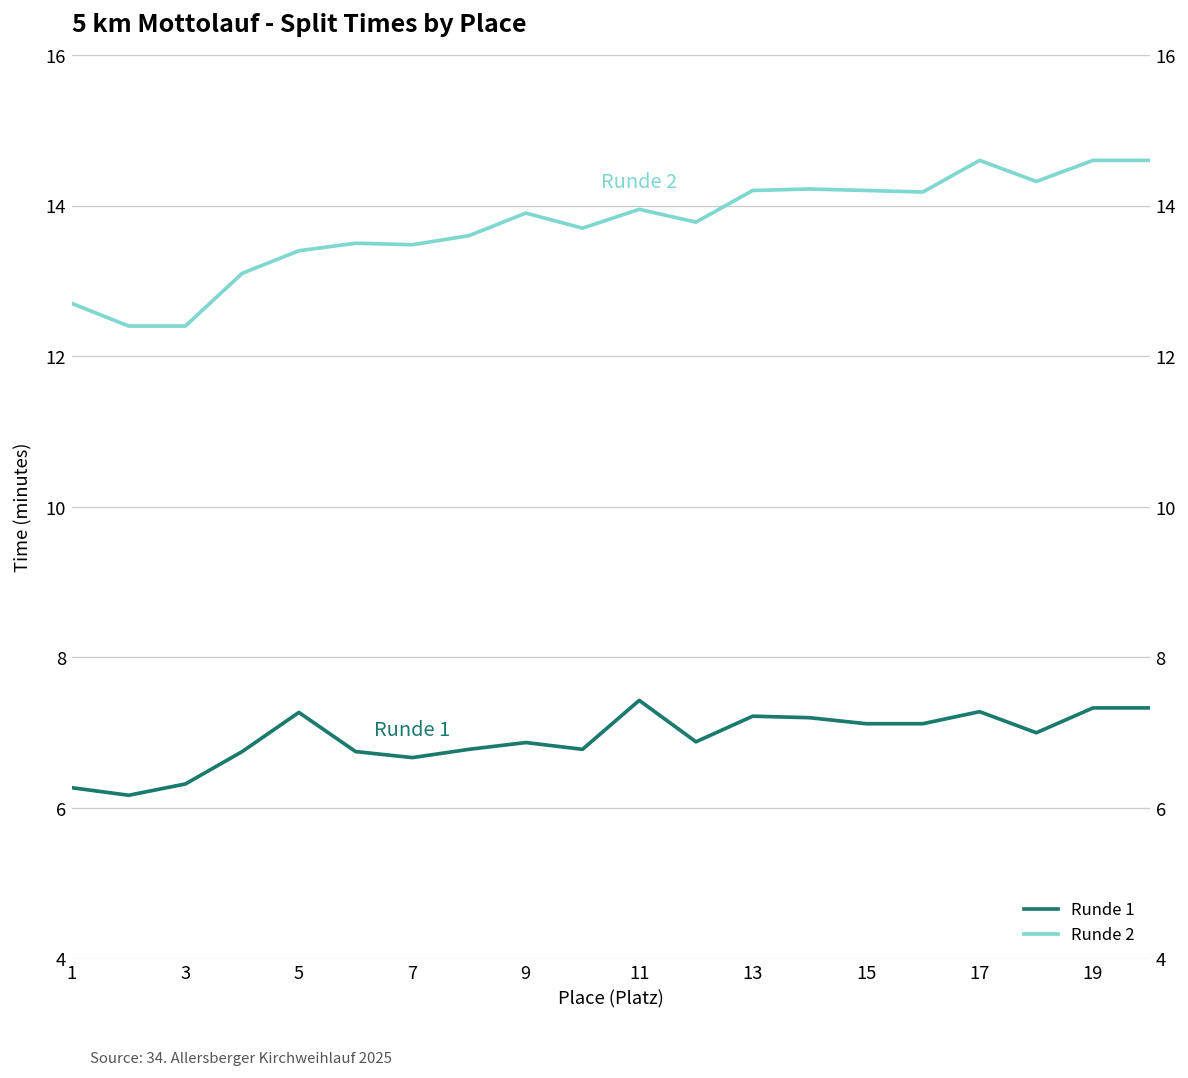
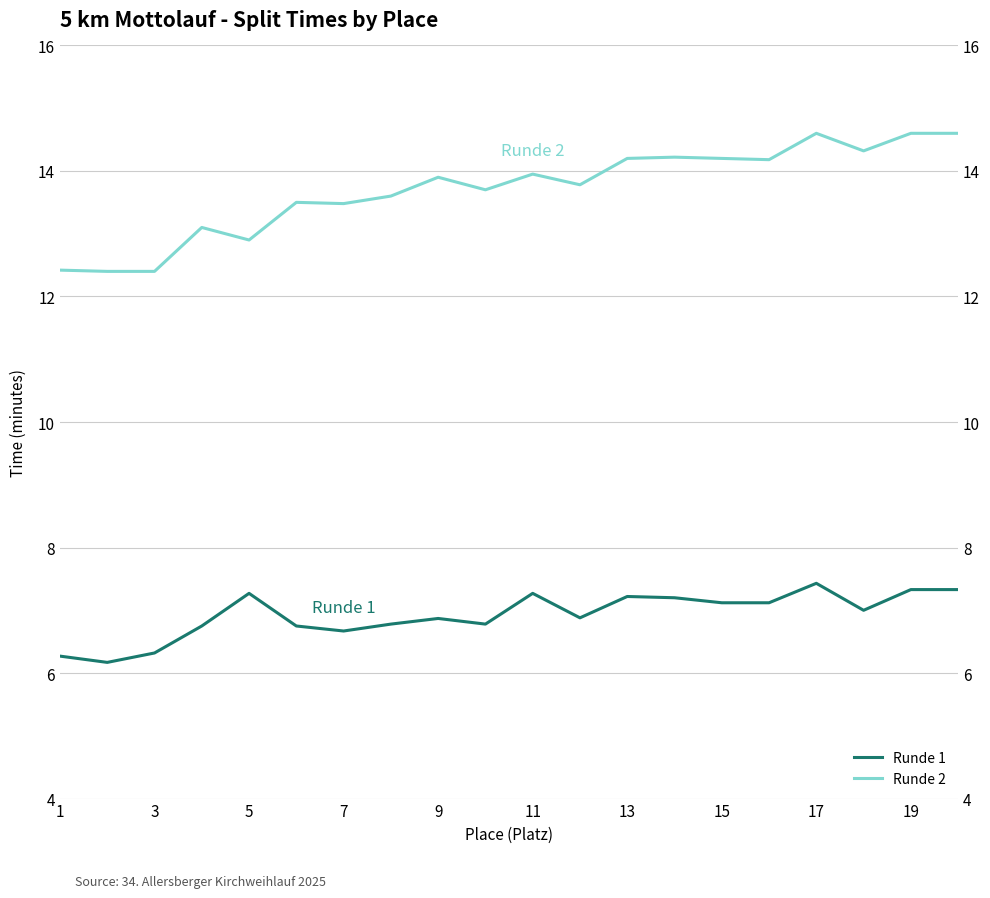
Runde 2, 1: 12.7 -> 12.4
Runde 2, 5: 13.4 -> 12.9
Runde 1, 11: 7.4 -> 7.3
Runde 1, 17: 7.3 -> 7.4
